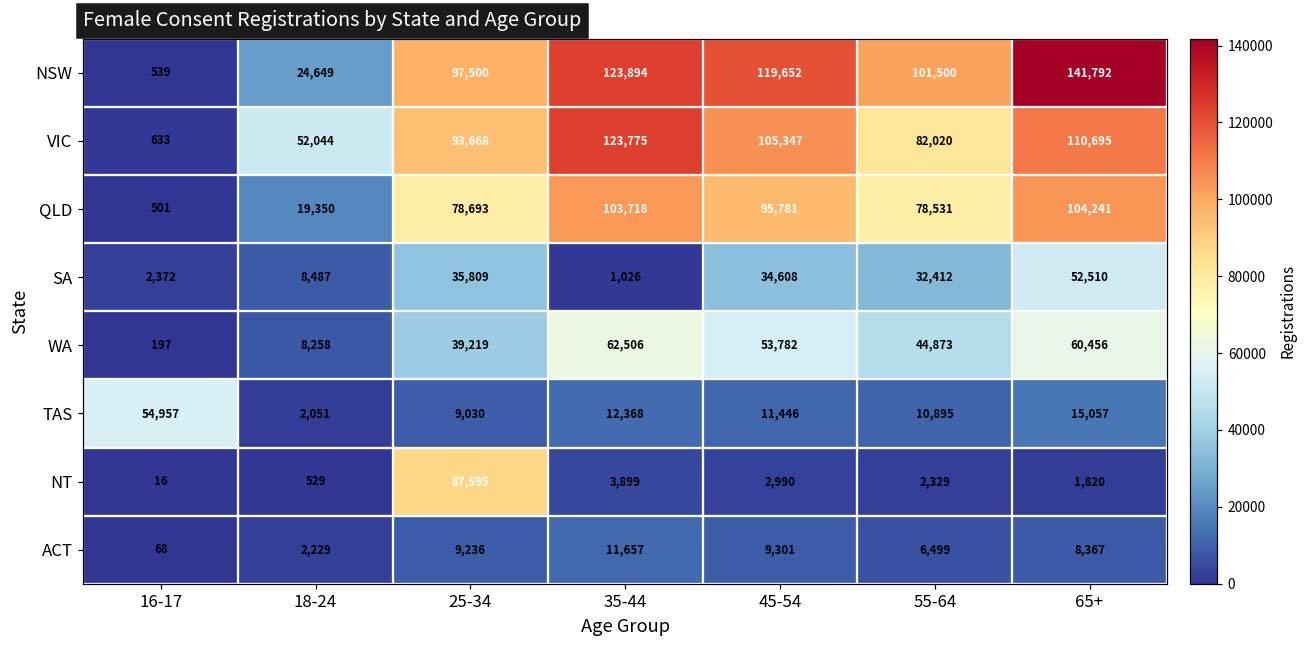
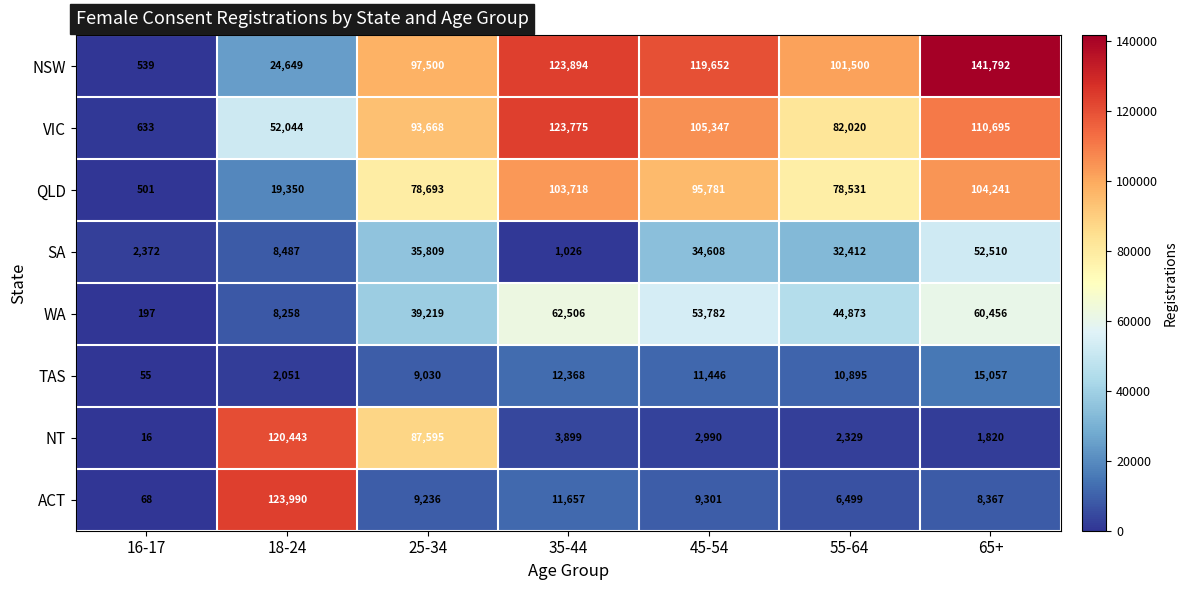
TAS, 16-17: 54,957 -> 55
NT, 18-24: 529 -> 120,443
ACT, 18-24: 2,229 -> 123,990
